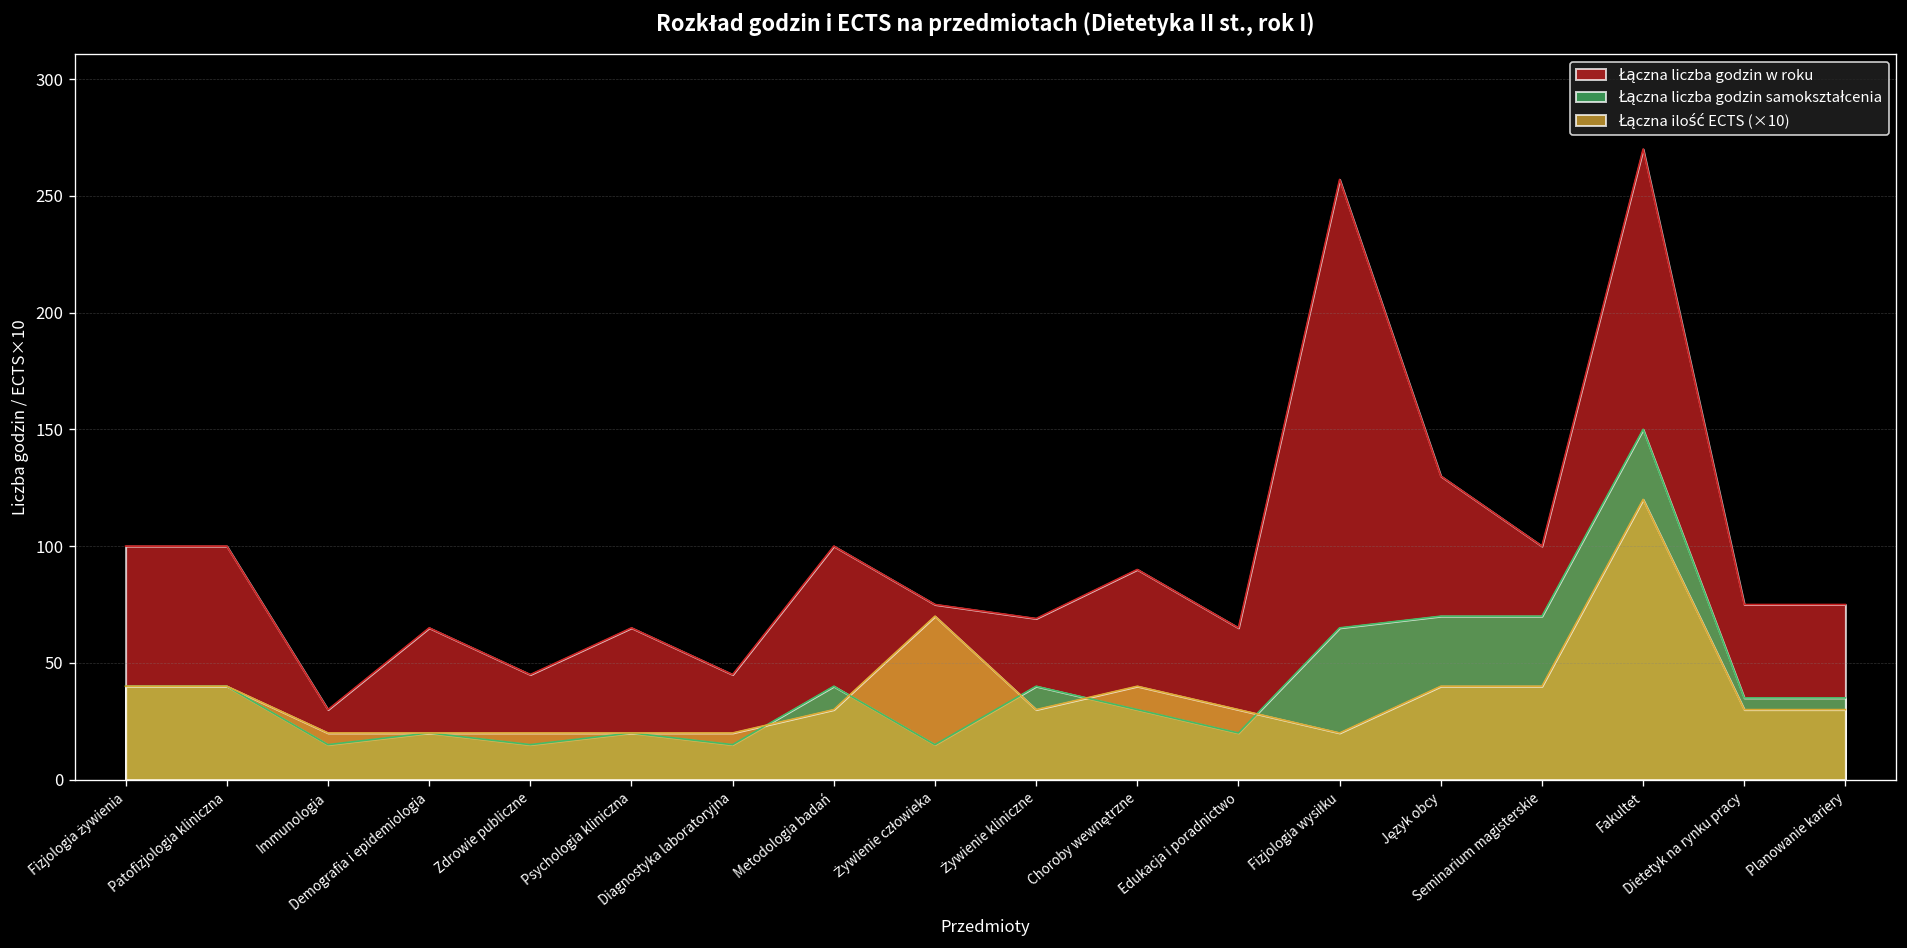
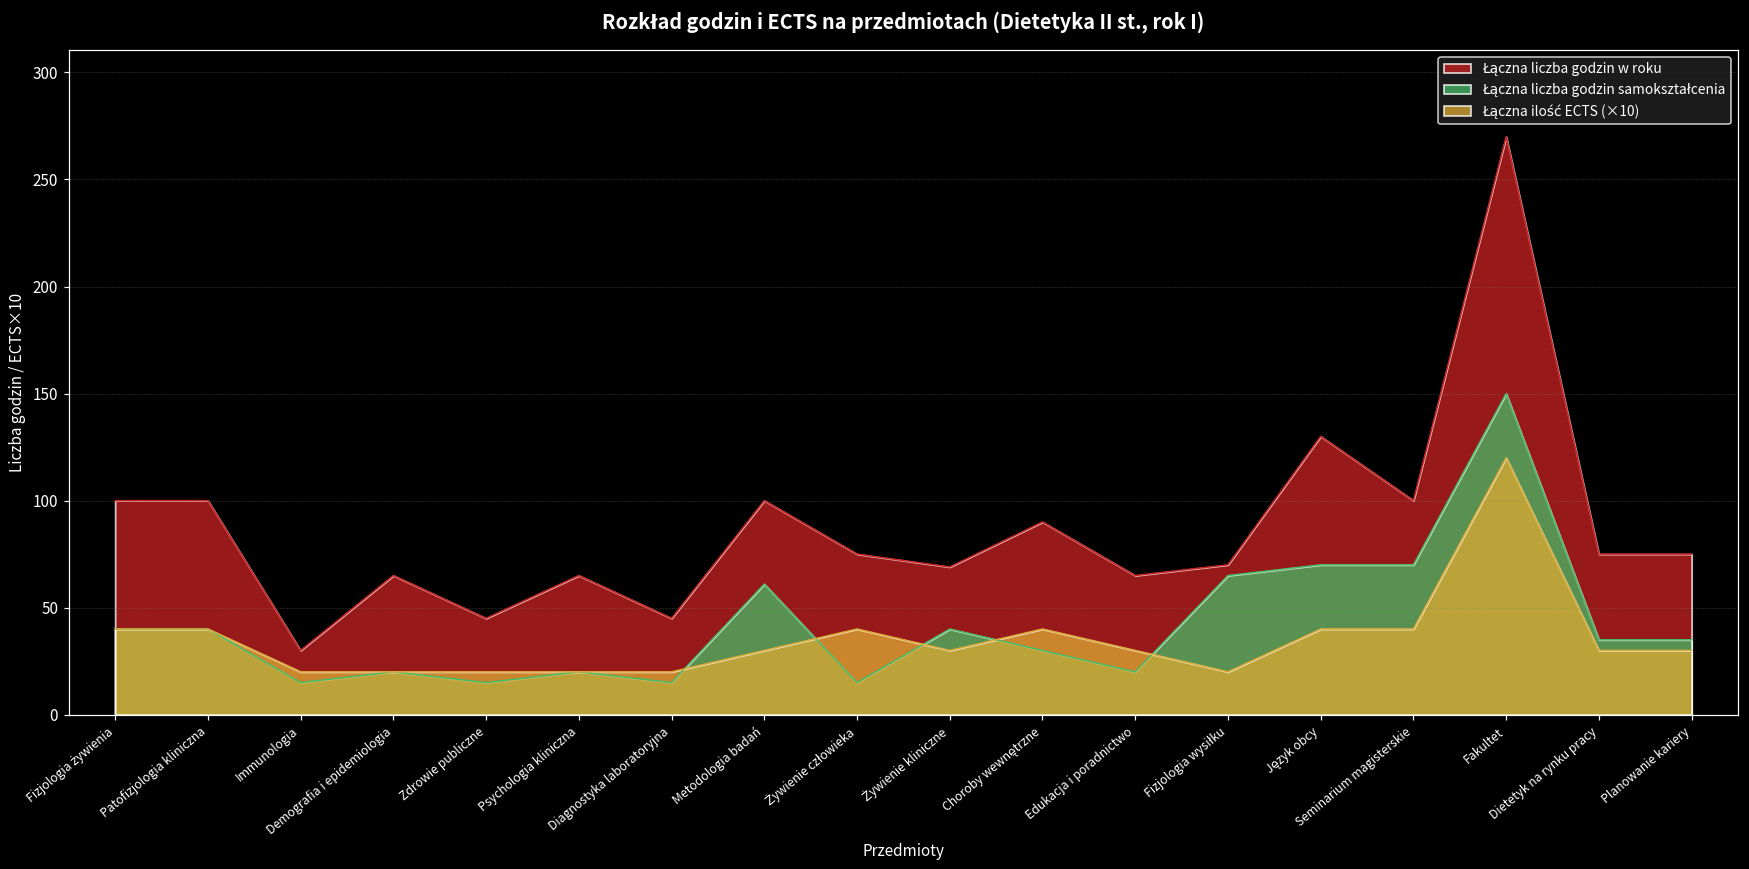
Łączna liczba godzin samokształcenia, Metodologia badań: 40 -> 61
Łączna ilość ECTS (×10), Żywienie człowieka: 70 -> 40
Łączna liczba godzin w roku, Fizjologia wysiłku: 257 -> 70
